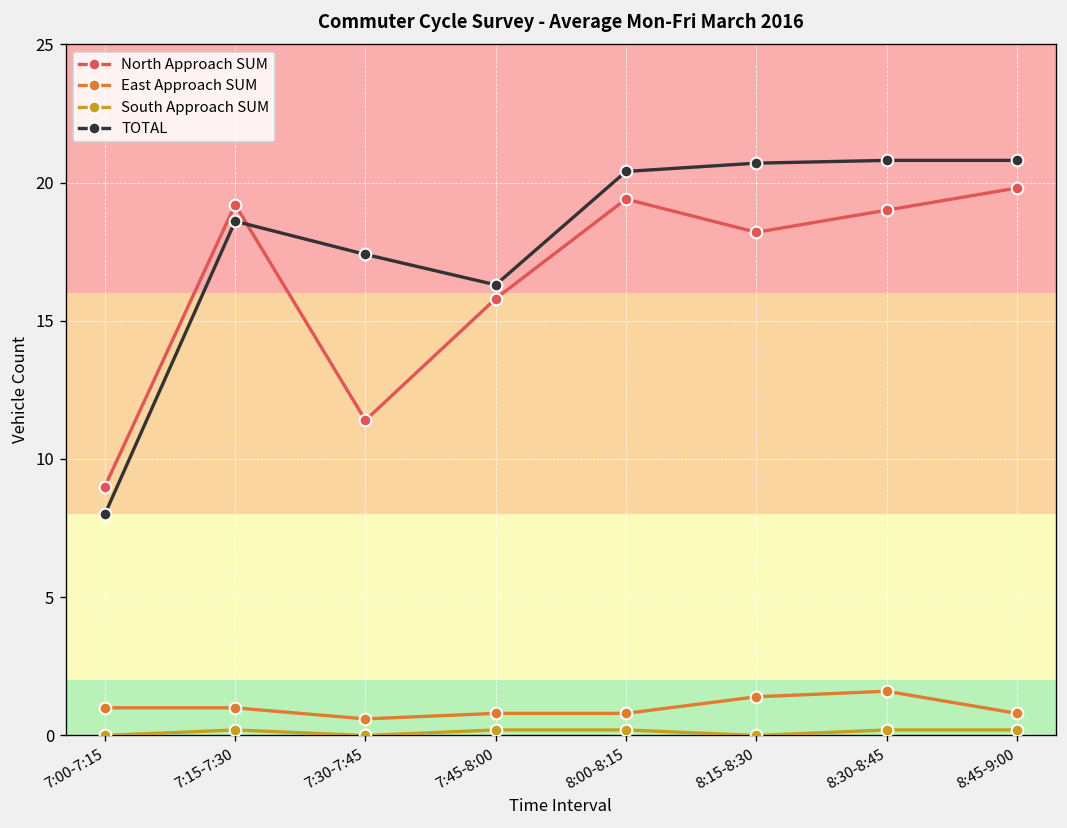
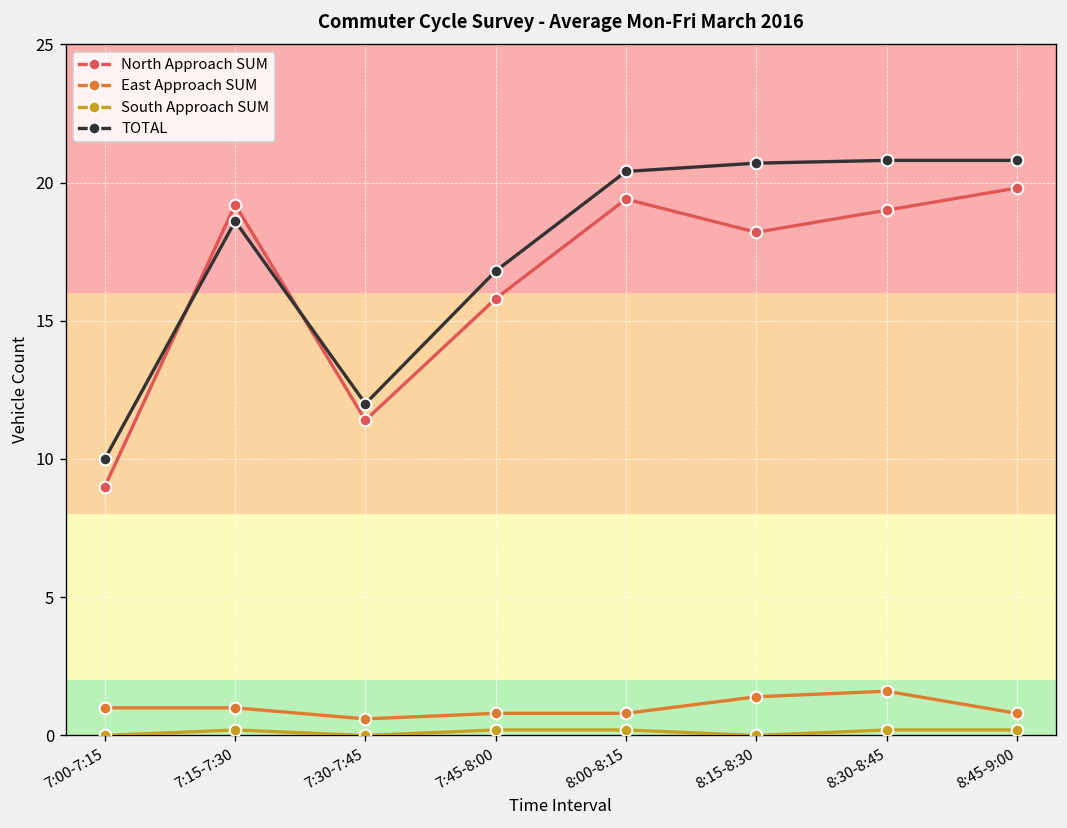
TOTAL, 7:00-7:15: 8 -> 10
TOTAL, 7:30-7:45: 17.4 -> 12.0
TOTAL, 7:45-8:00: 16.3 -> 16.8
